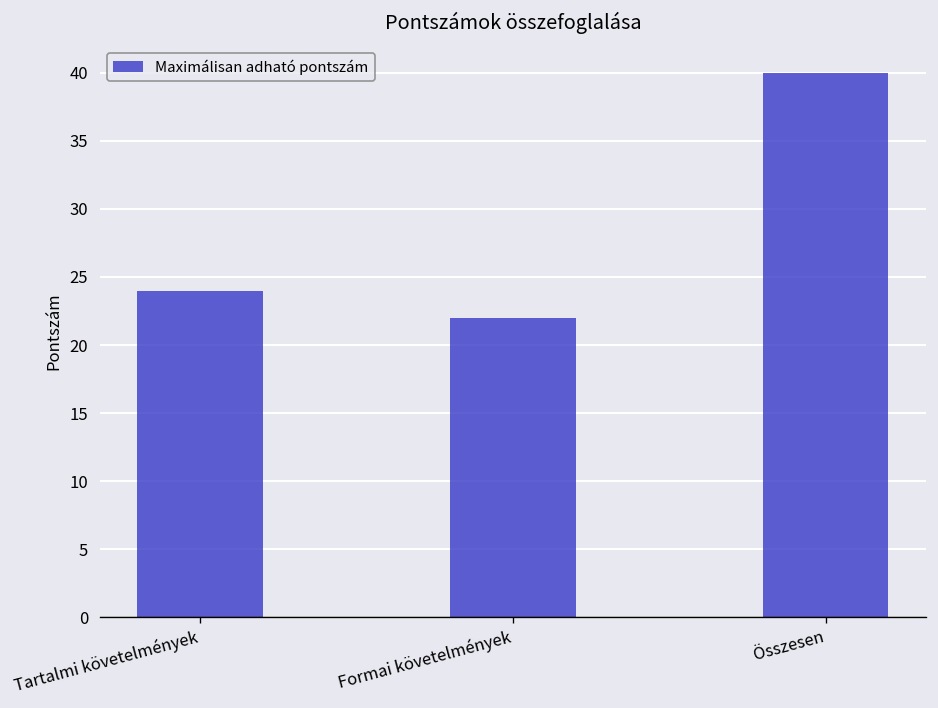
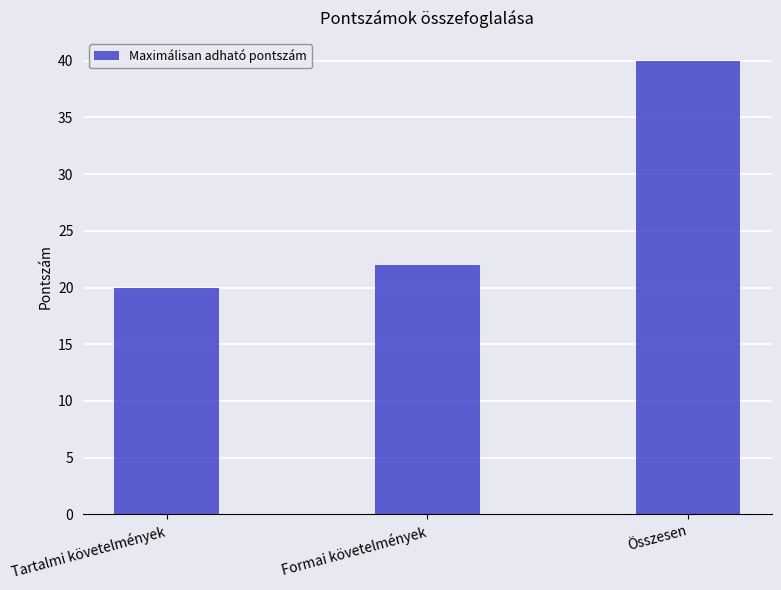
Tartalmi követelmények: 24 -> 20
